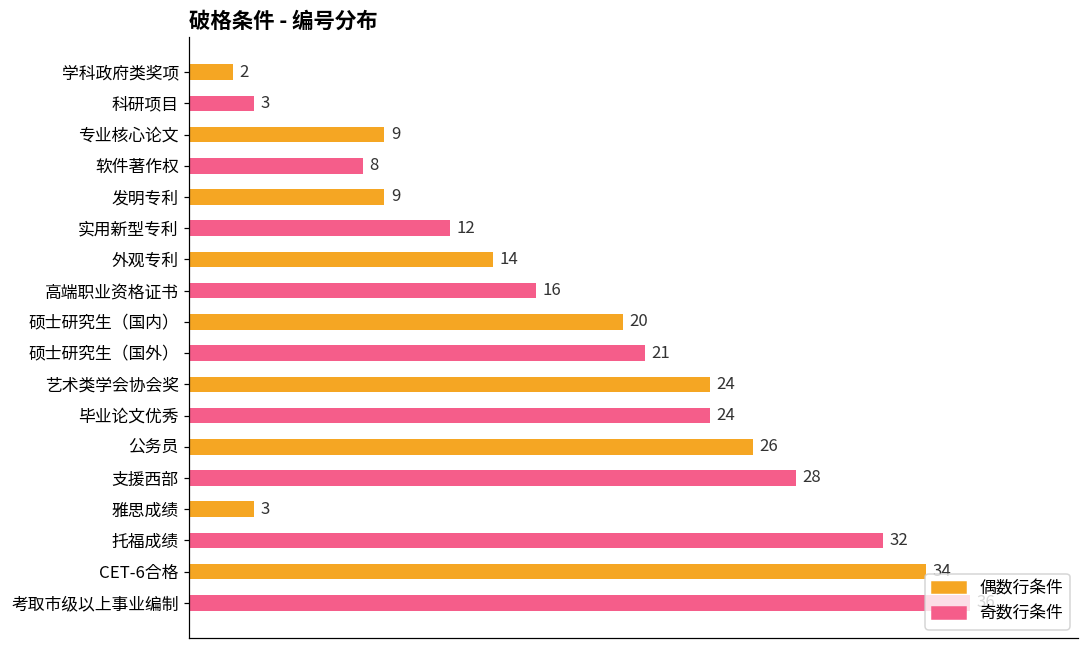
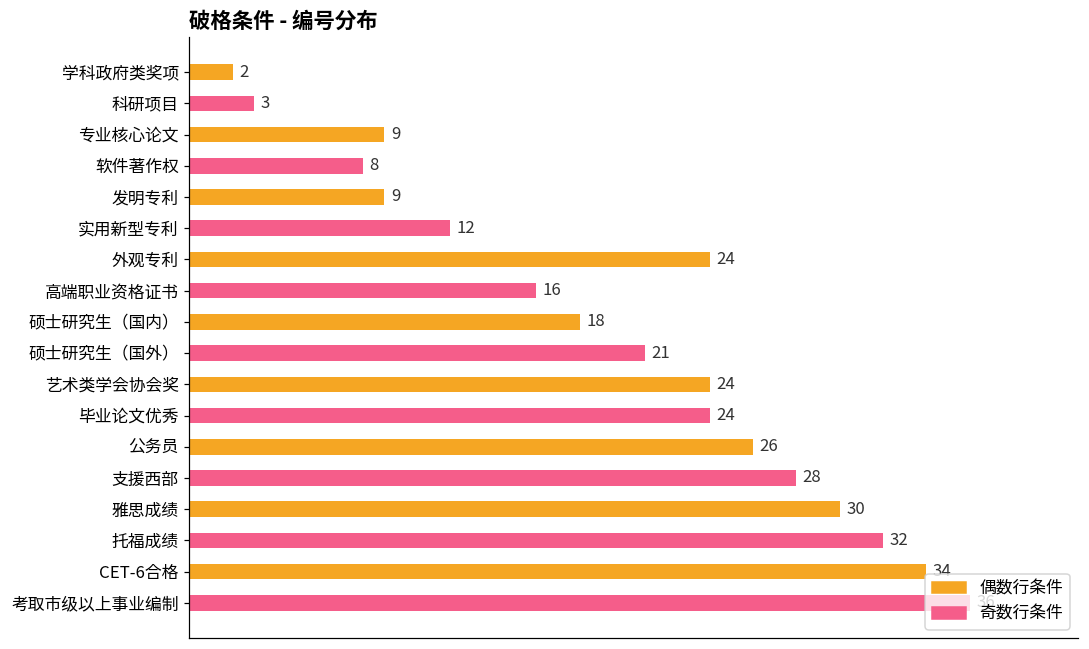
外观专利: 14 -> 24
硕士研究生（国内）: 20 -> 18
雅思成绩: 3 -> 30
